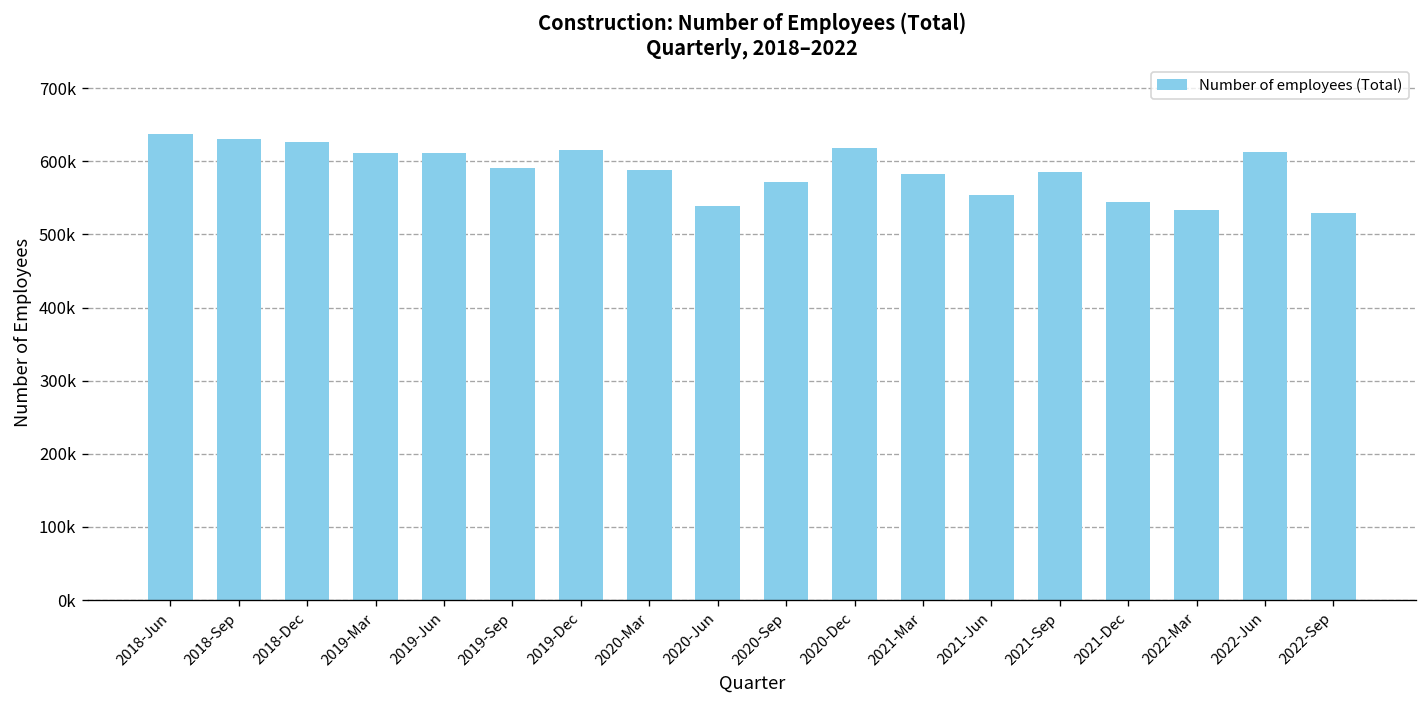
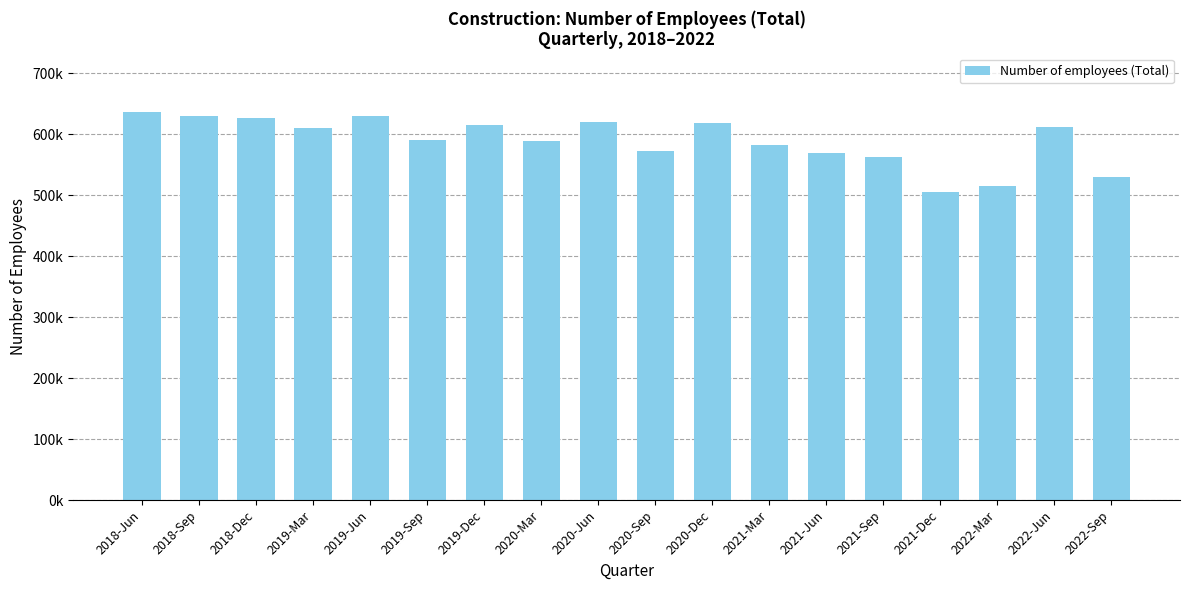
2019-Jun: 610000 -> 630000
2020-Jun: 540000 -> 620000
2021-Jun: 550000 -> 570000
2021-Sep: 590000 -> 560000
2021-Dec: 550000 -> 510000
2022-Mar: 530000 -> 520000
